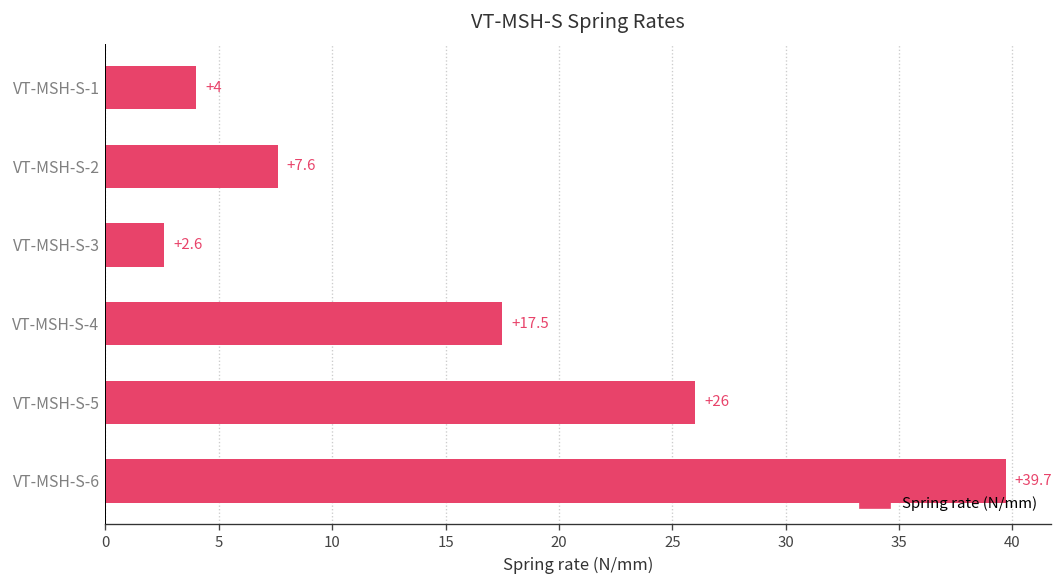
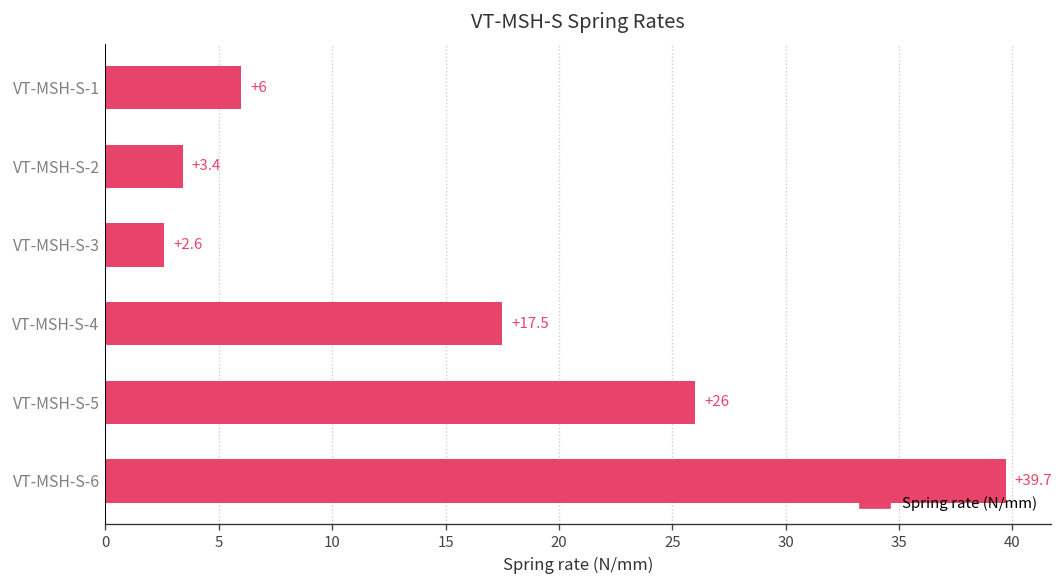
VT-MSH-S-1: +4 -> +6
VT-MSH-S-2: +7.6 -> +3.4
